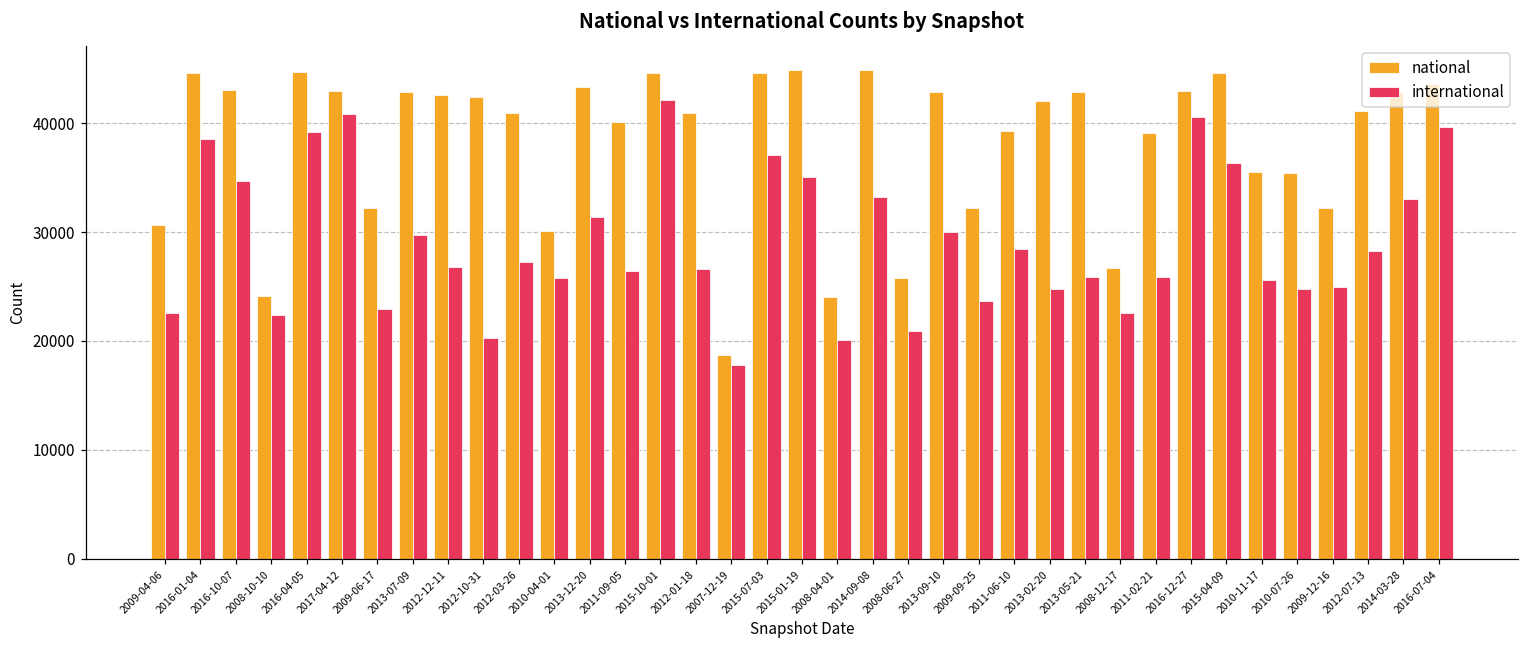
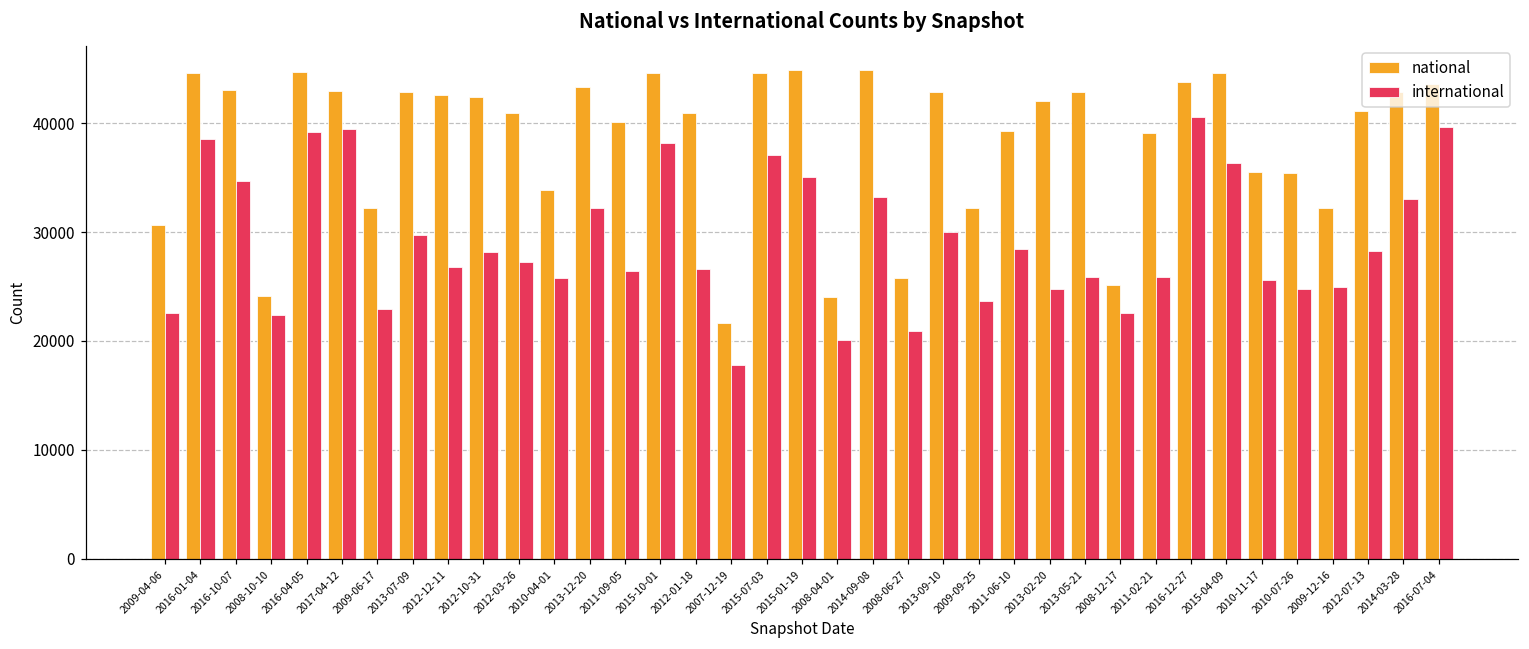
international, 2017-04-12: 41000 -> 39000
international, 2012-10-31: 20000 -> 28000
national, 2010-04-01: 30000 -> 34000
international, 2013-12-20: 31000 -> 32000
international, 2015-10-01: 42000 -> 38000
national, 2007-12-19: 19000 -> 22000
national, 2008-12-17: 27000 -> 25000
national, 2016-12-27: 43000 -> 44000
